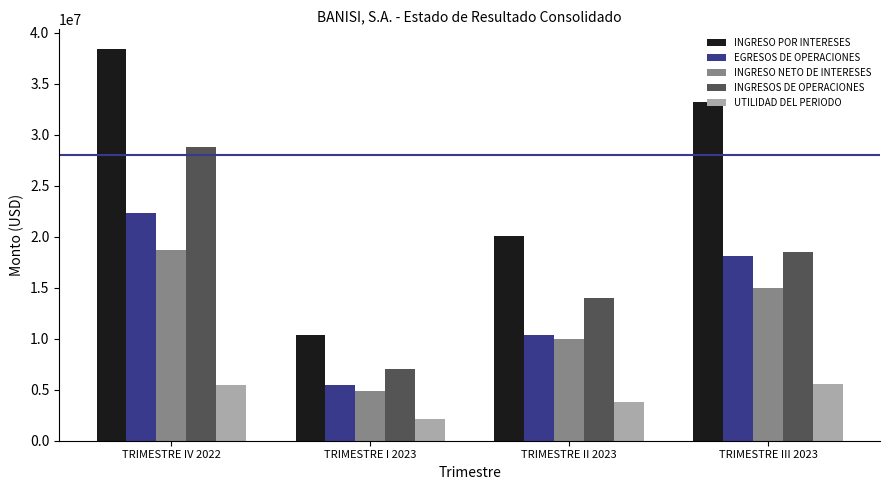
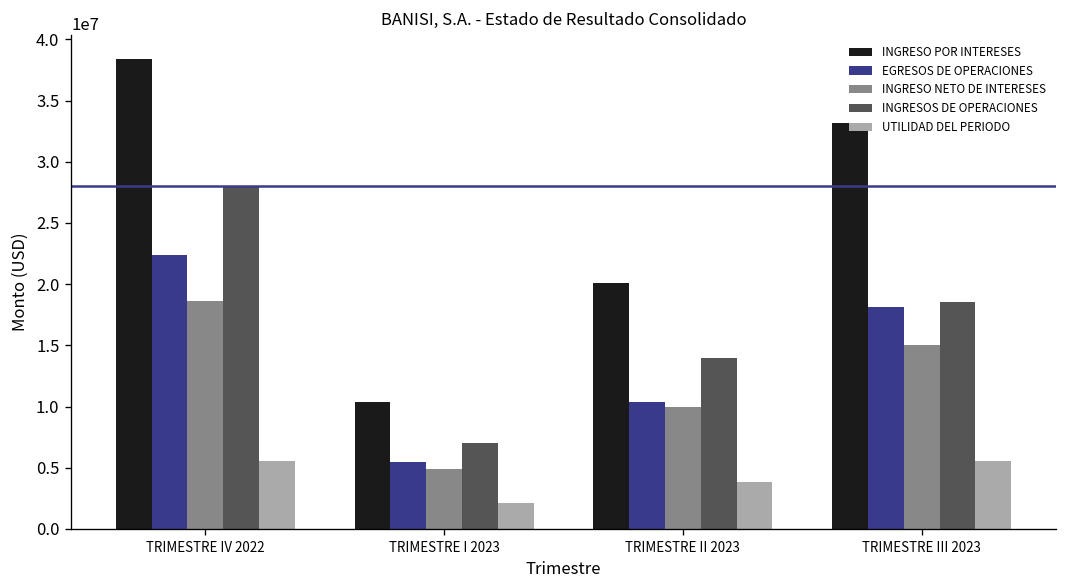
INGRESOS DE OPERACIONES, TRIMESTRE IV 2022: 28800000 -> 28000000
